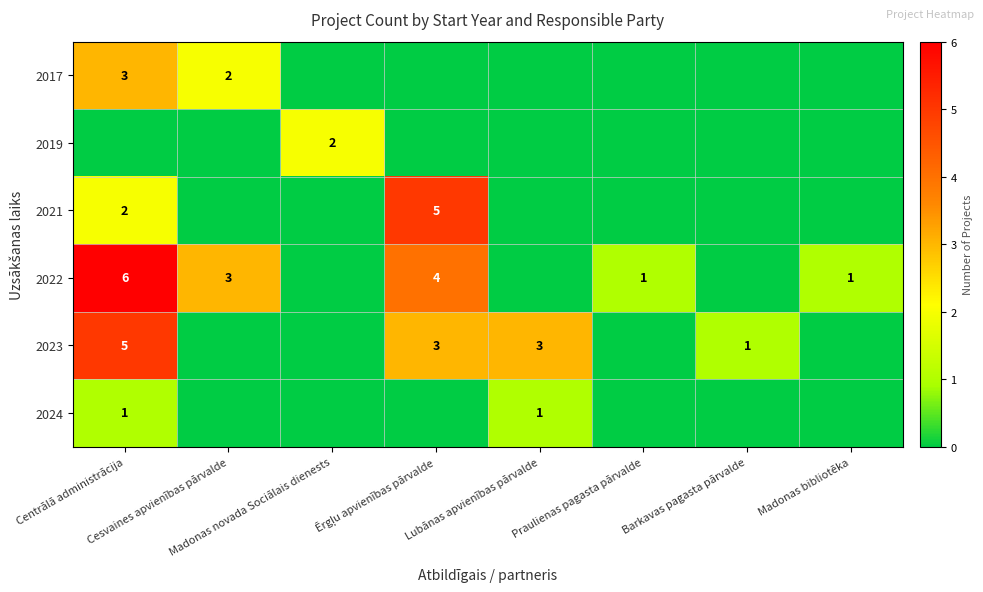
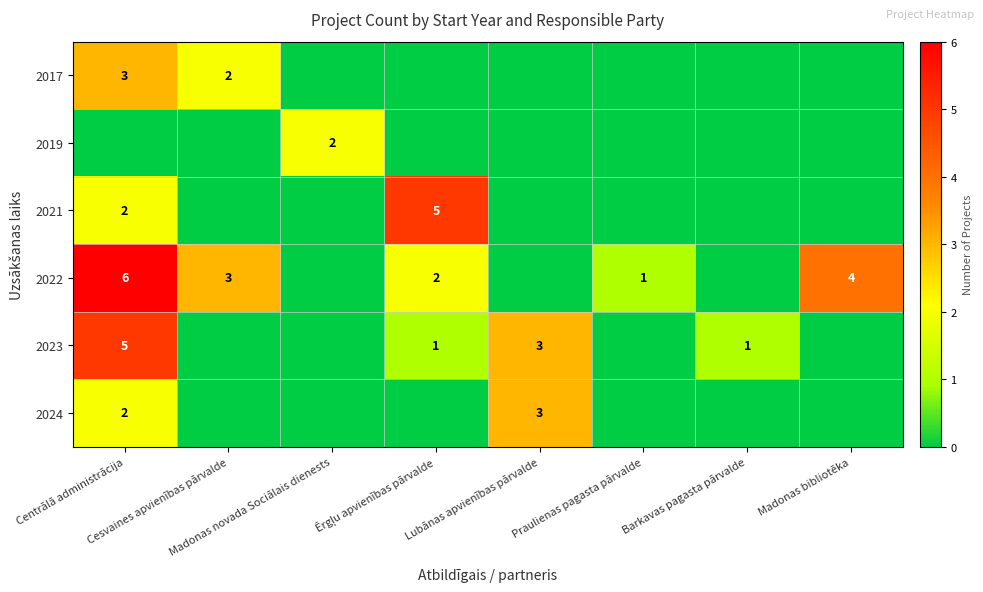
2022, Ērgļu apvienības pārvalde: 4 -> 2
2022, Madonas bibliotēka: 1 -> 4
2023, Ērgļu apvienības pārvalde: 3 -> 1
2024, Centrālā administrācija: 1 -> 2
2024, Lubānas apvienības pārvalde: 1 -> 3
